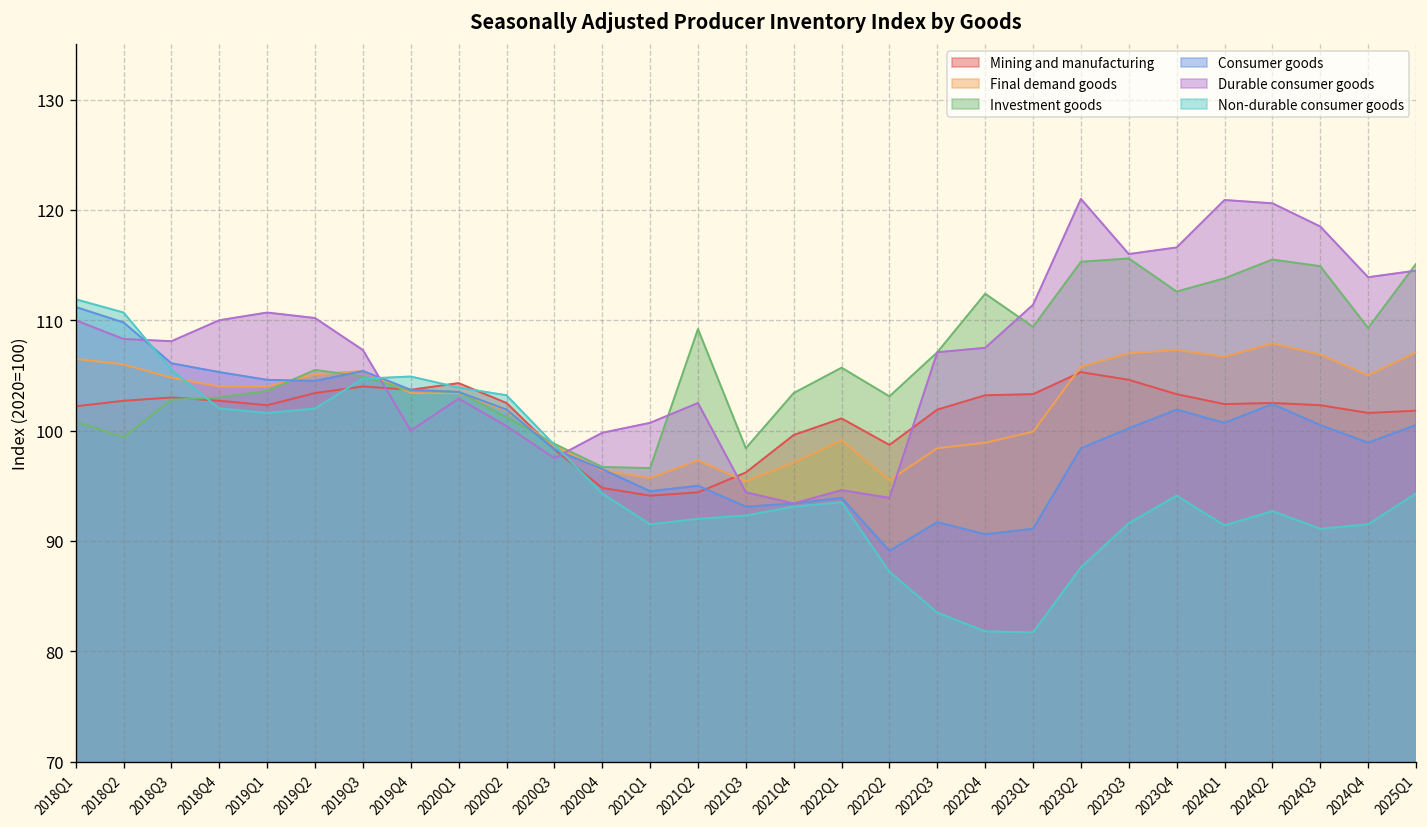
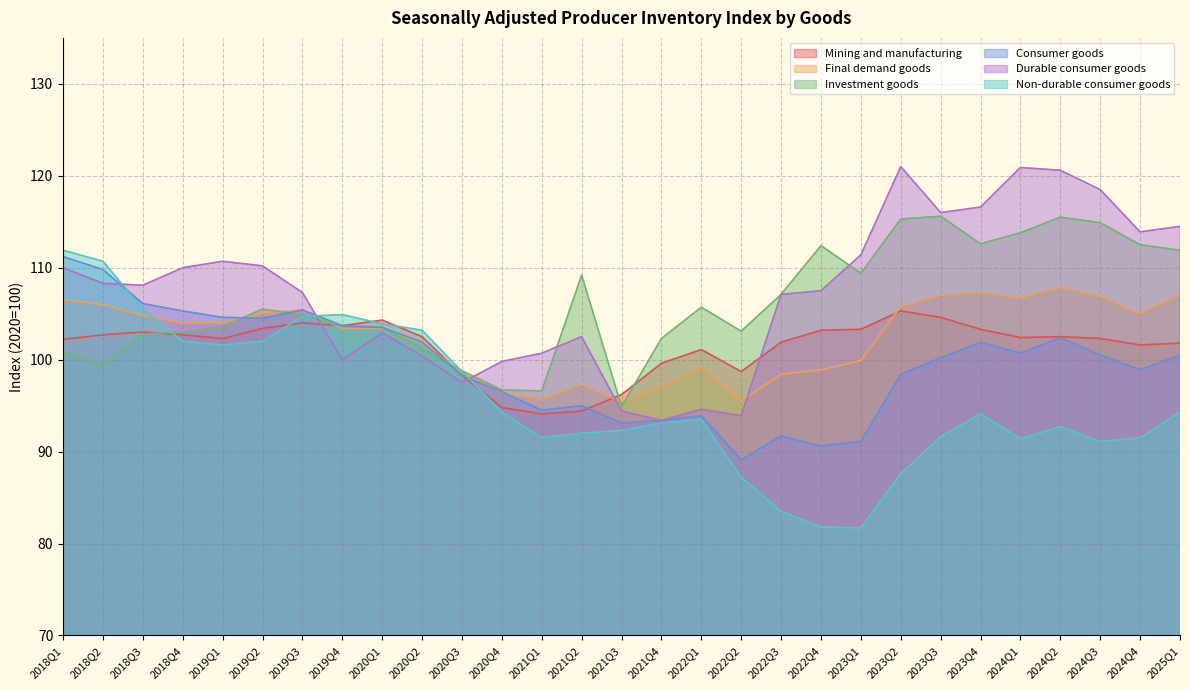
Investment goods, 2021Q3: 98 -> 95
Investment goods, 2021Q4: 103 -> 102
Investment goods, 2024Q4: 109 -> 113
Investment goods, 2025Q1: 115 -> 112
